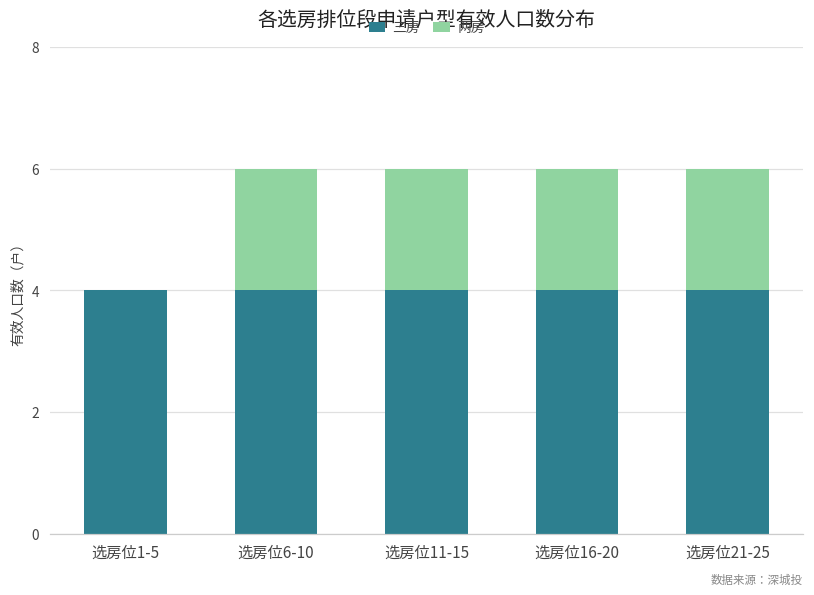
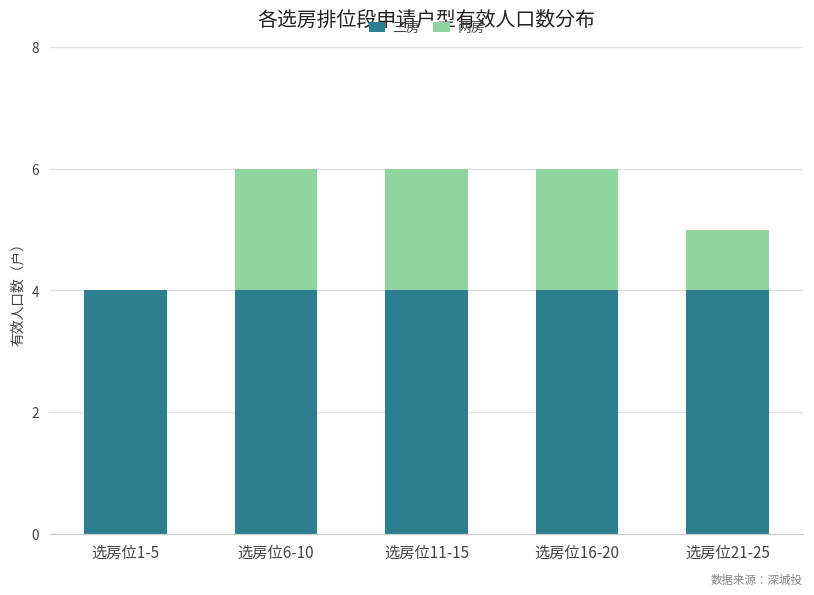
两房, 选房位21-25: 2 -> 1
